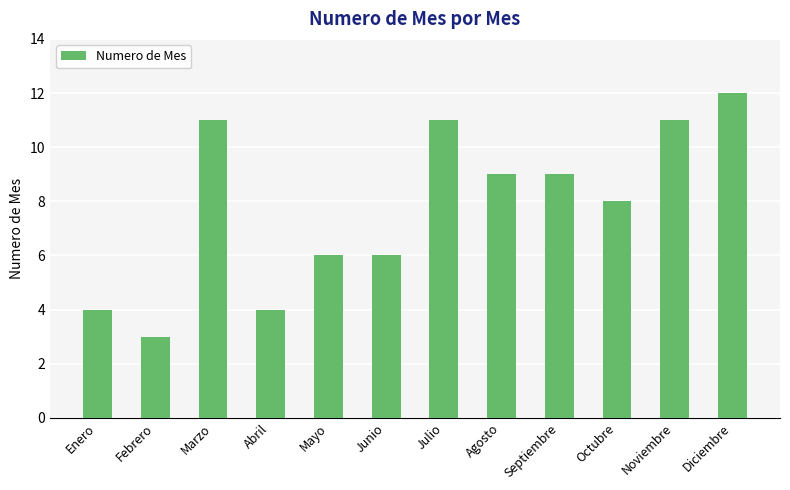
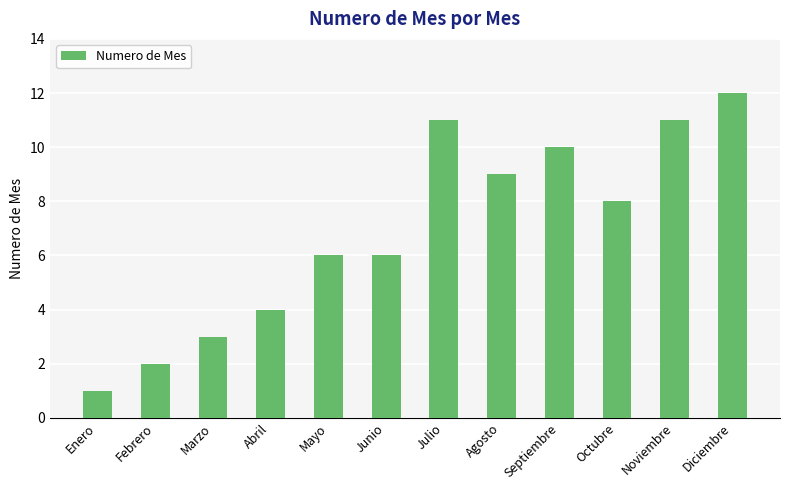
Enero: 4 -> 1
Febrero: 3 -> 2
Marzo: 11 -> 3
Septiembre: 9 -> 10
